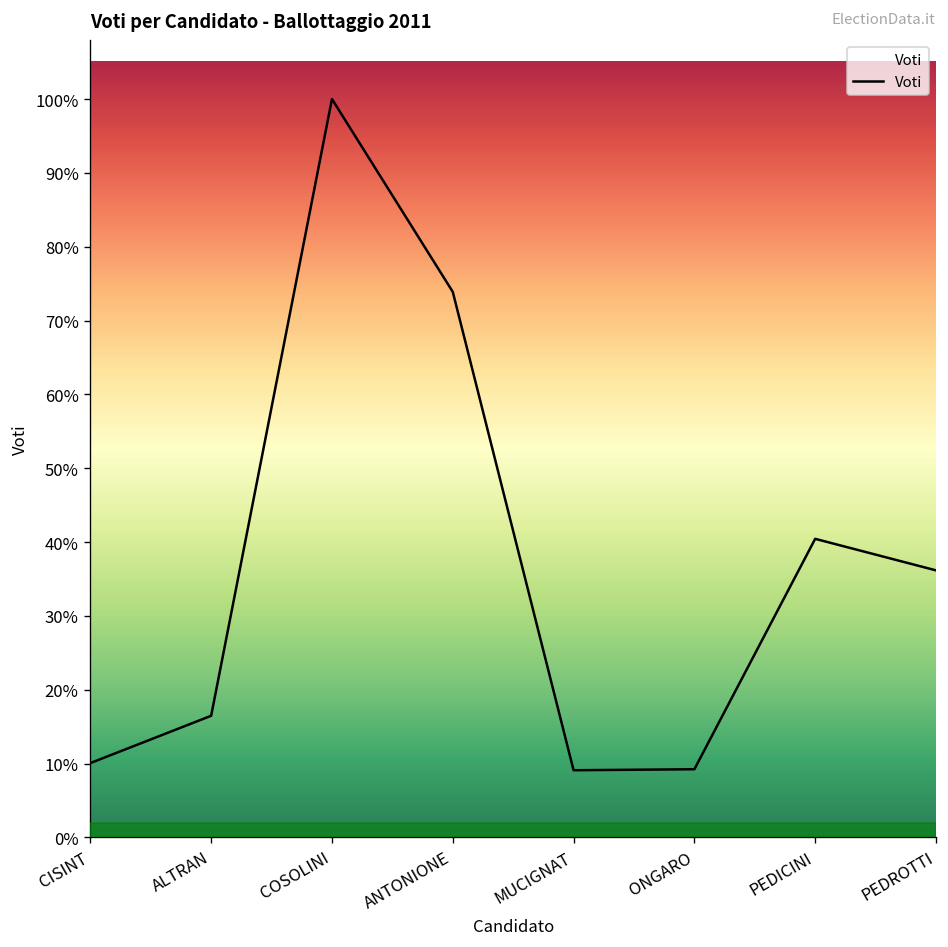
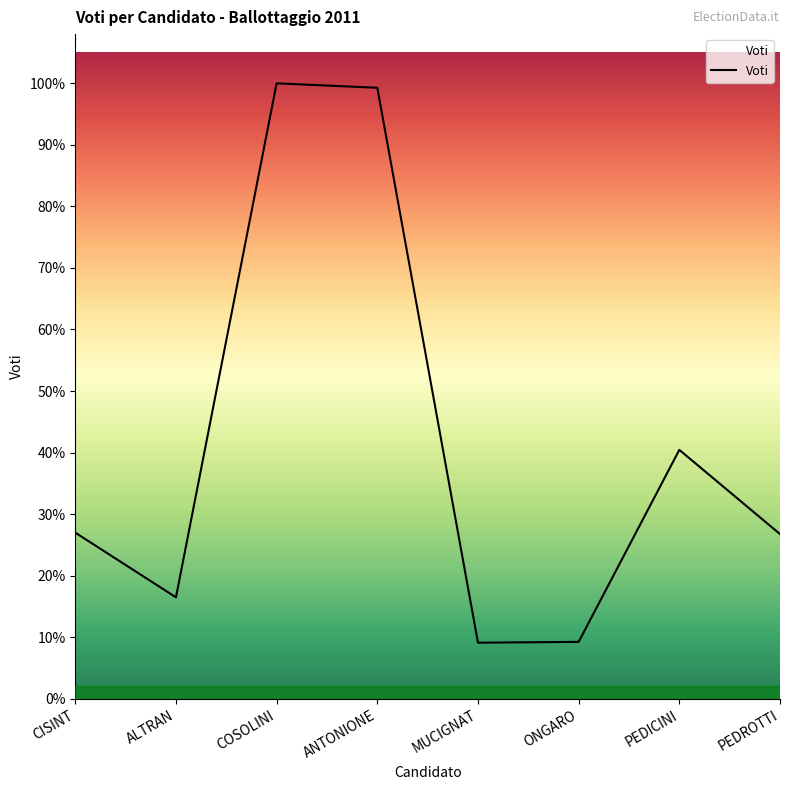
CISINT: 10% -> 27%
ANTONIONE: 74% -> 99%
PEDROTTI: 36% -> 27%
